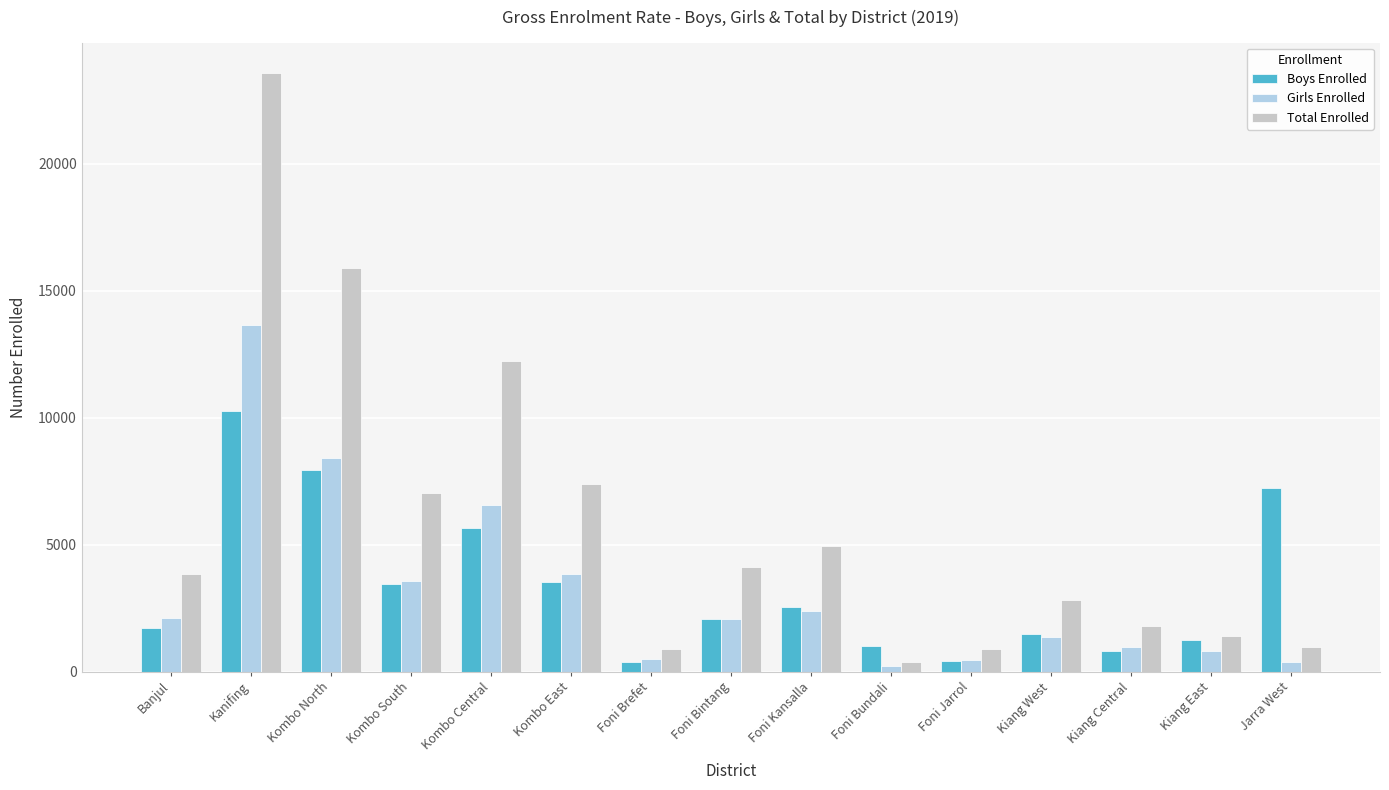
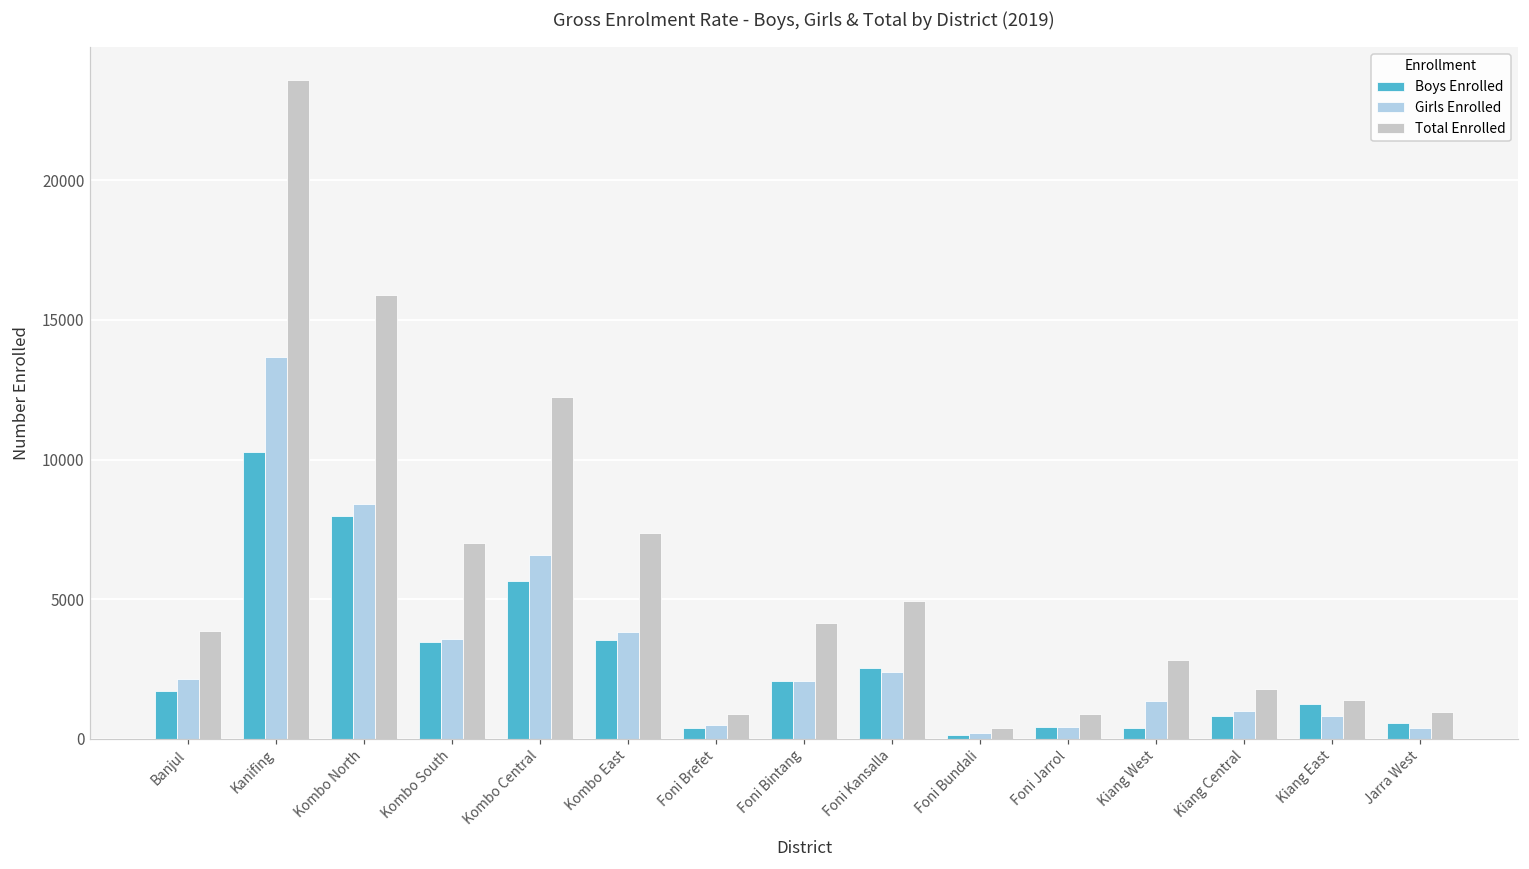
Boys Enrolled, Foni Bundali: 1000 -> 200
Boys Enrolled, Kiang West: 1500 -> 400
Boys Enrolled, Jarra West: 7200 -> 600
